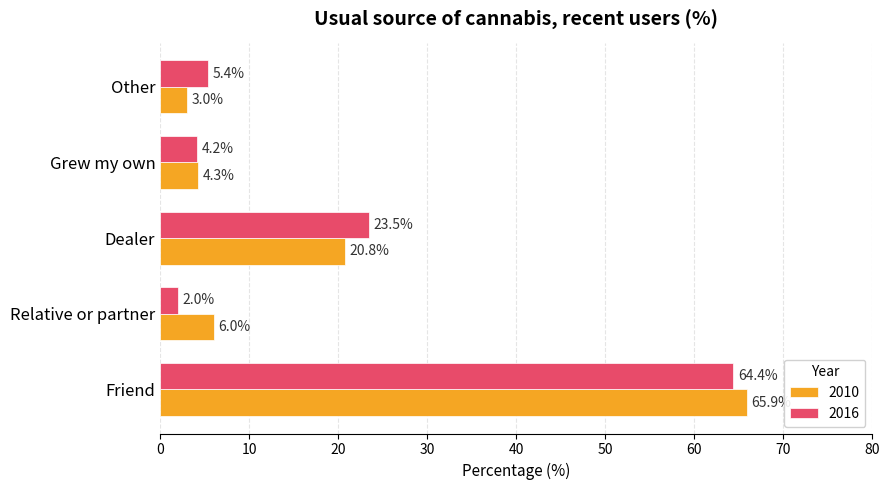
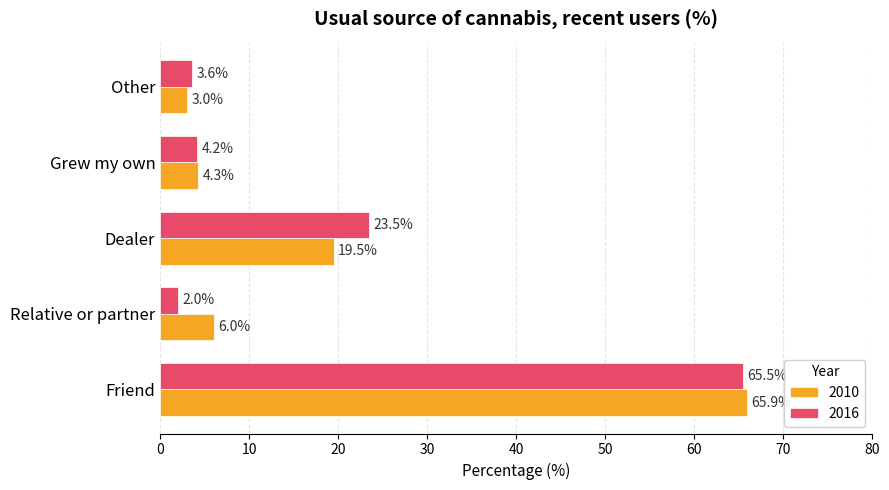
2016, Other: 5.4% -> 3.6%
2010, Dealer: 20.8% -> 19.5%
2016, Friend: 64.4% -> 65.5%
